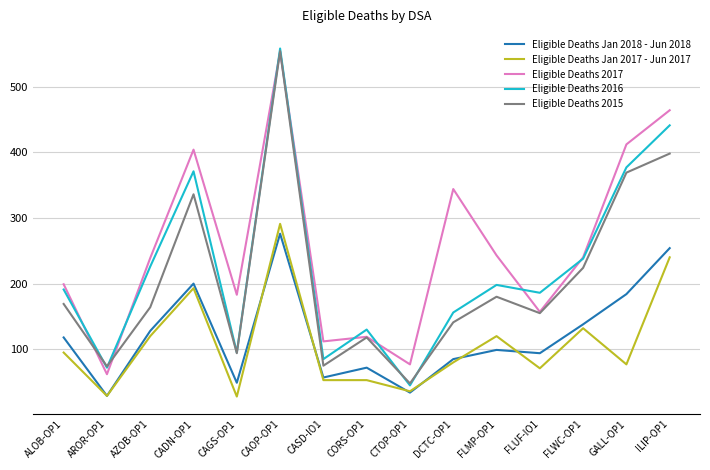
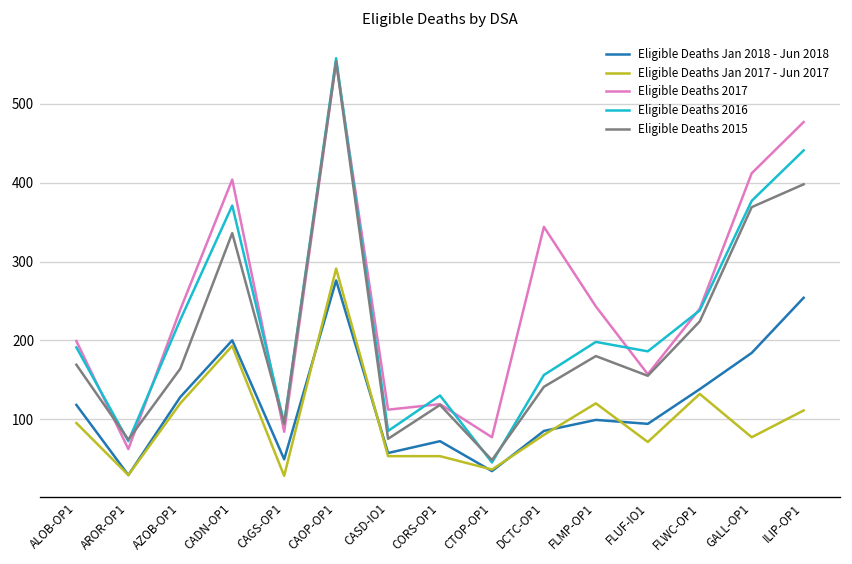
Eligible Deaths 2017, CAGS-OP1: 180 -> 80
Eligible Deaths Jan 2017 - Jun 2017, ILIP-OP1: 240 -> 110
Eligible Deaths 2017, ILIP-OP1: 460 -> 480
